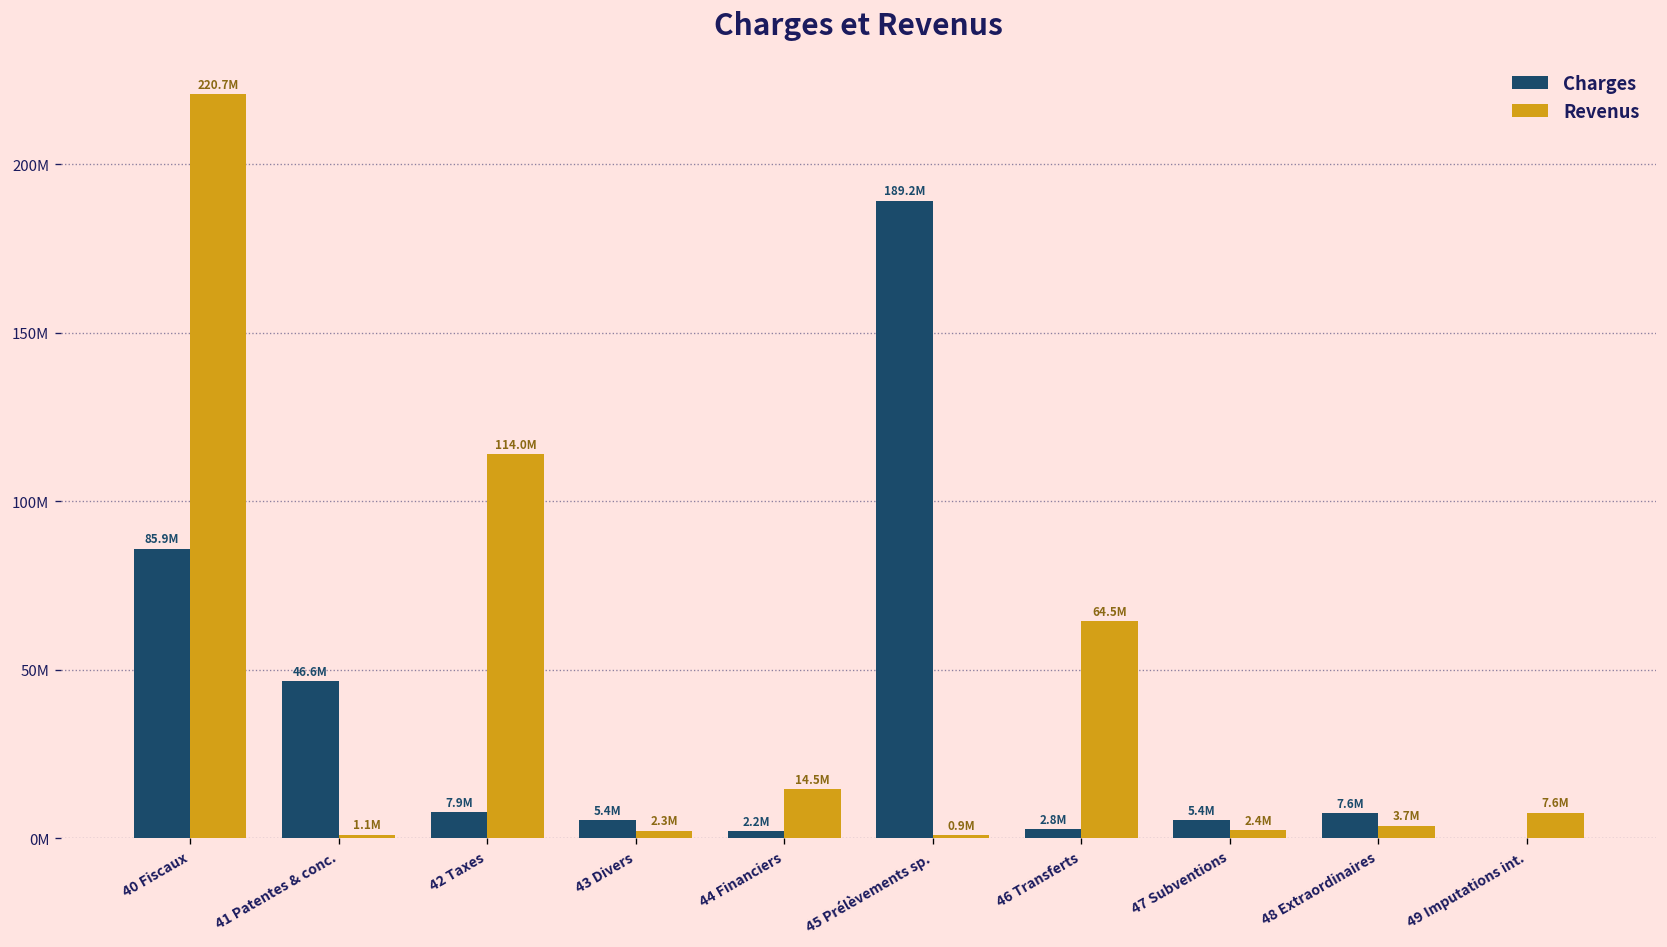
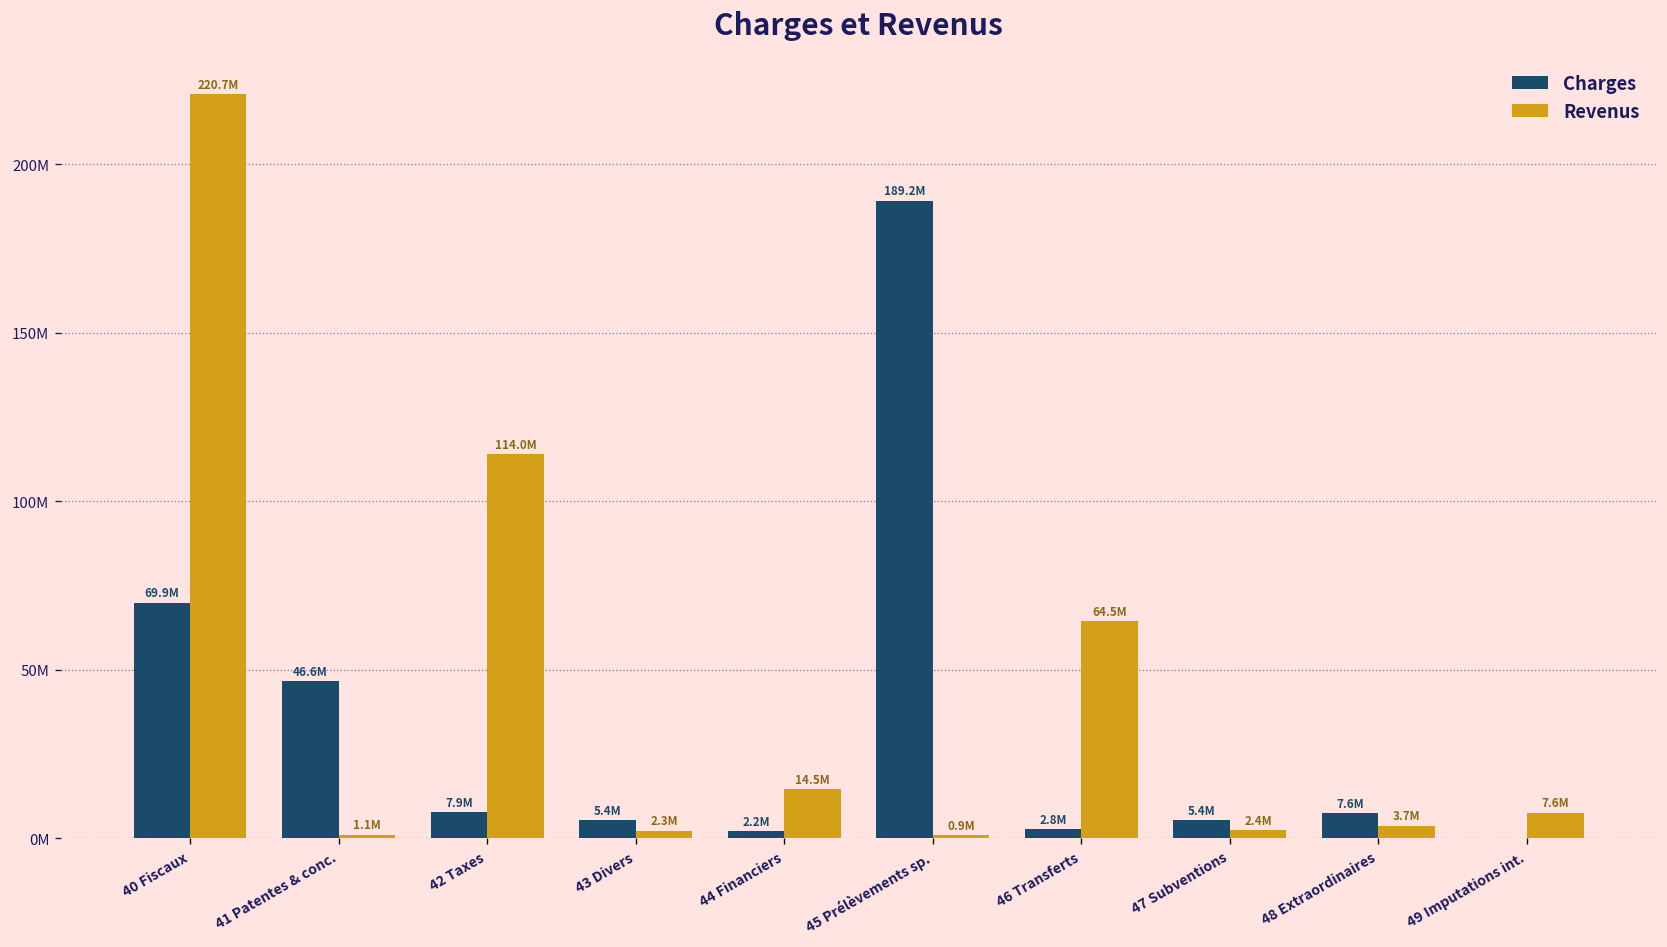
Charges, 40 Fiscaux: 85.9M -> 69.9M
